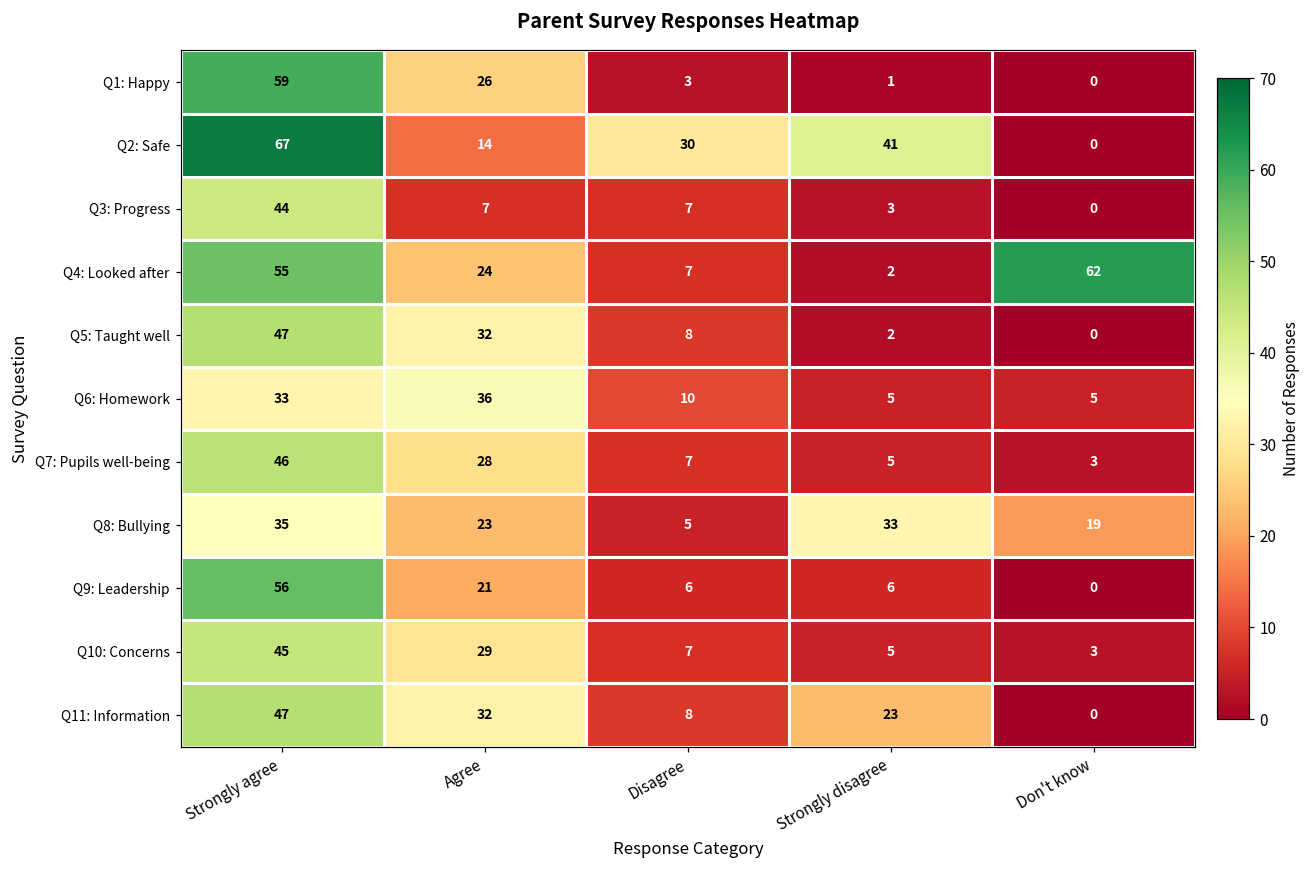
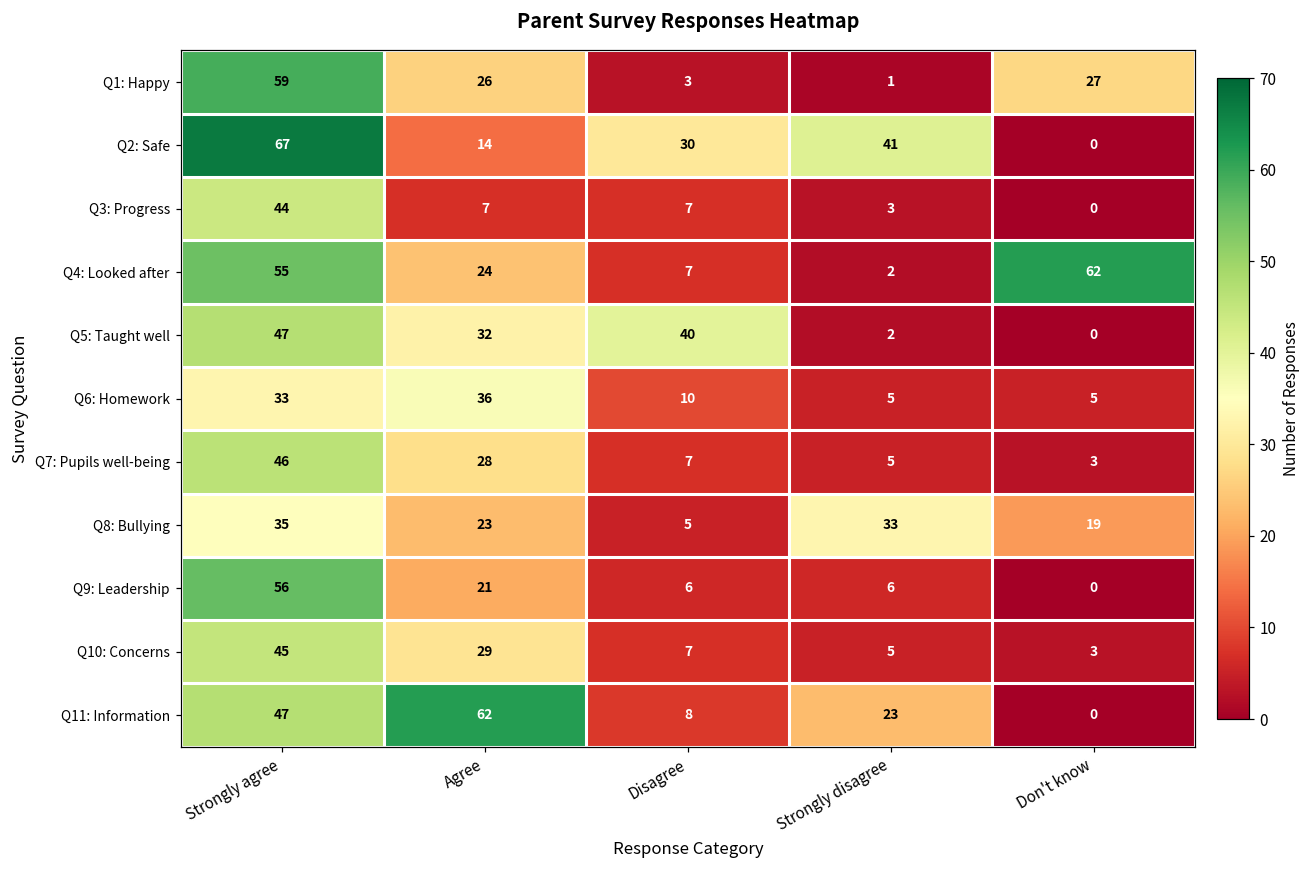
Q1: Happy, Don't know: 0 -> 27
Q5: Taught well, Disagree: 8 -> 40
Q11: Information, Agree: 32 -> 62
